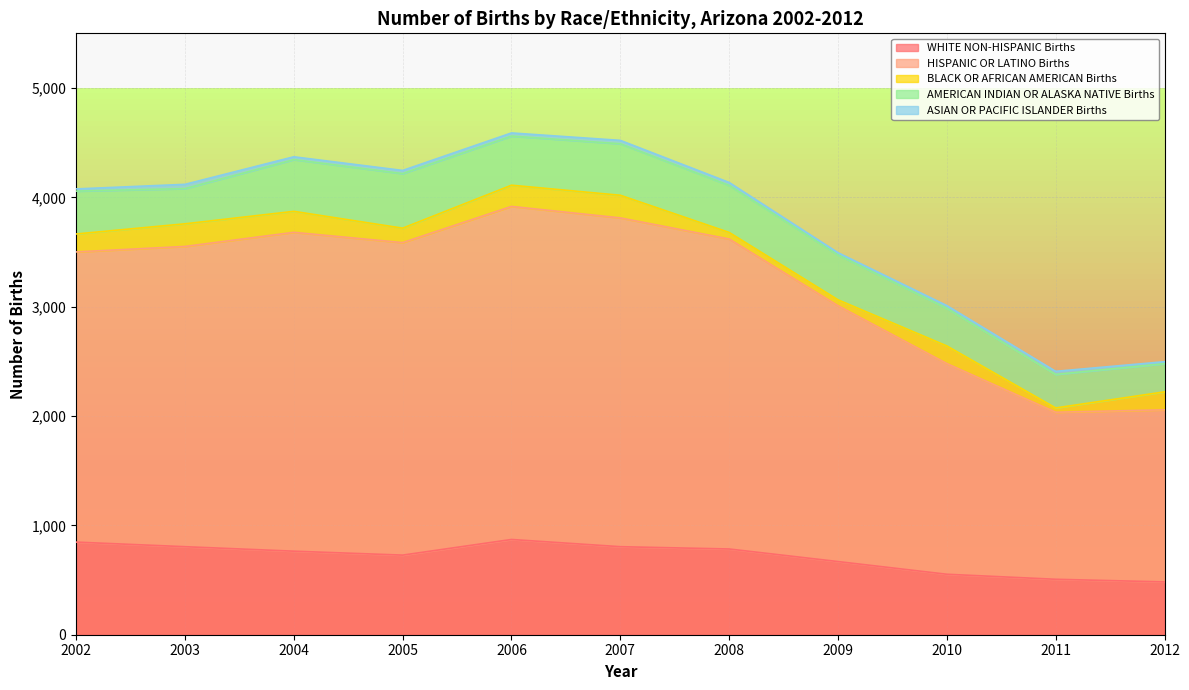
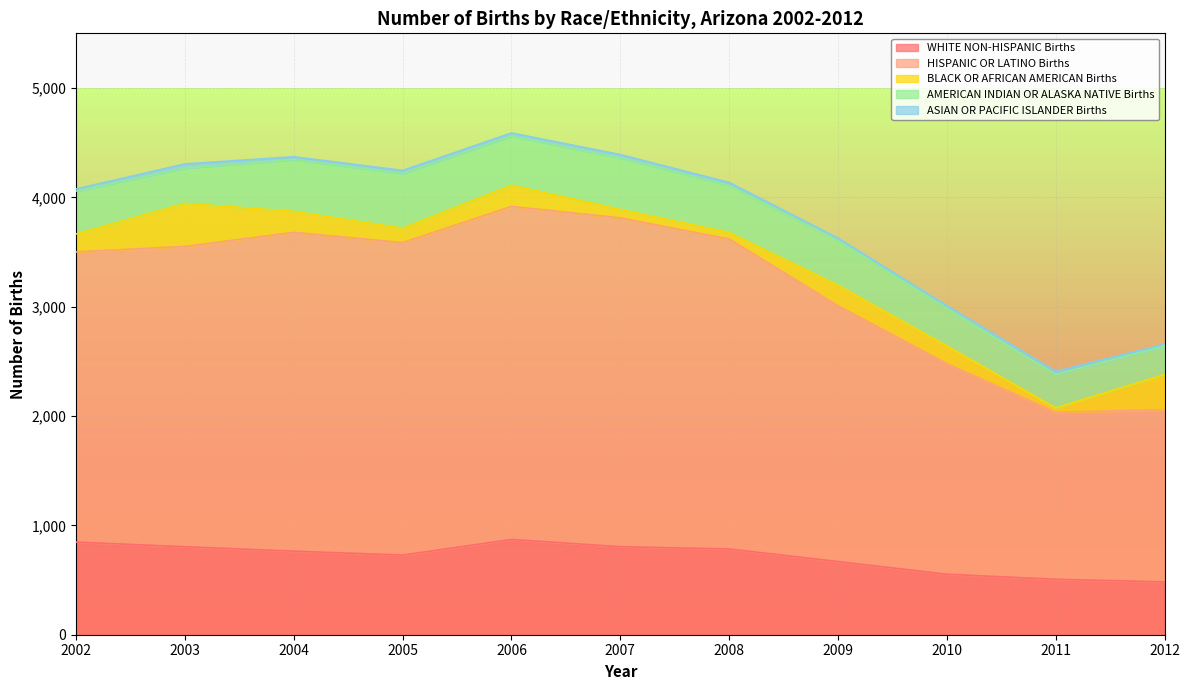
BLACK OR AFRICAN AMERICAN Births, 2003: 210 -> 390
BLACK OR AFRICAN AMERICAN Births, 2007: 210 -> 80
BLACK OR AFRICAN AMERICAN Births, 2009: 50 -> 190
BLACK OR AFRICAN AMERICAN Births, 2012: 160 -> 320
